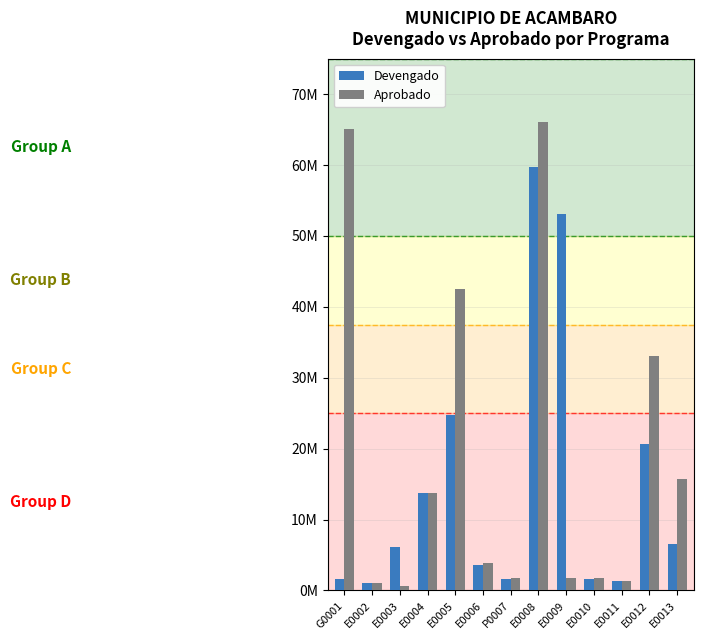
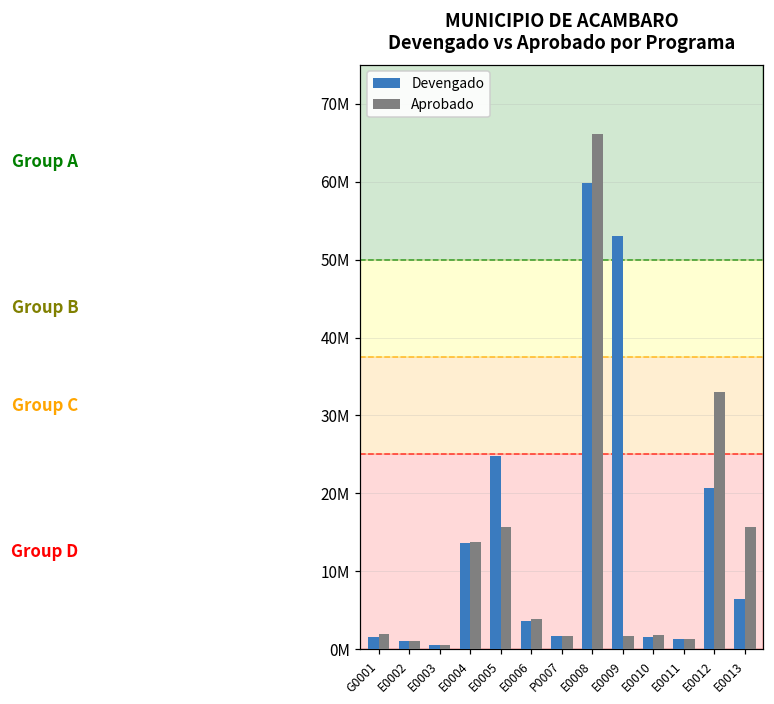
Aprobado, G0001: 65000000 -> 2000000
Devengado, E0003: 6000000 -> 1000000
Aprobado, E0005: 43000000 -> 16000000
